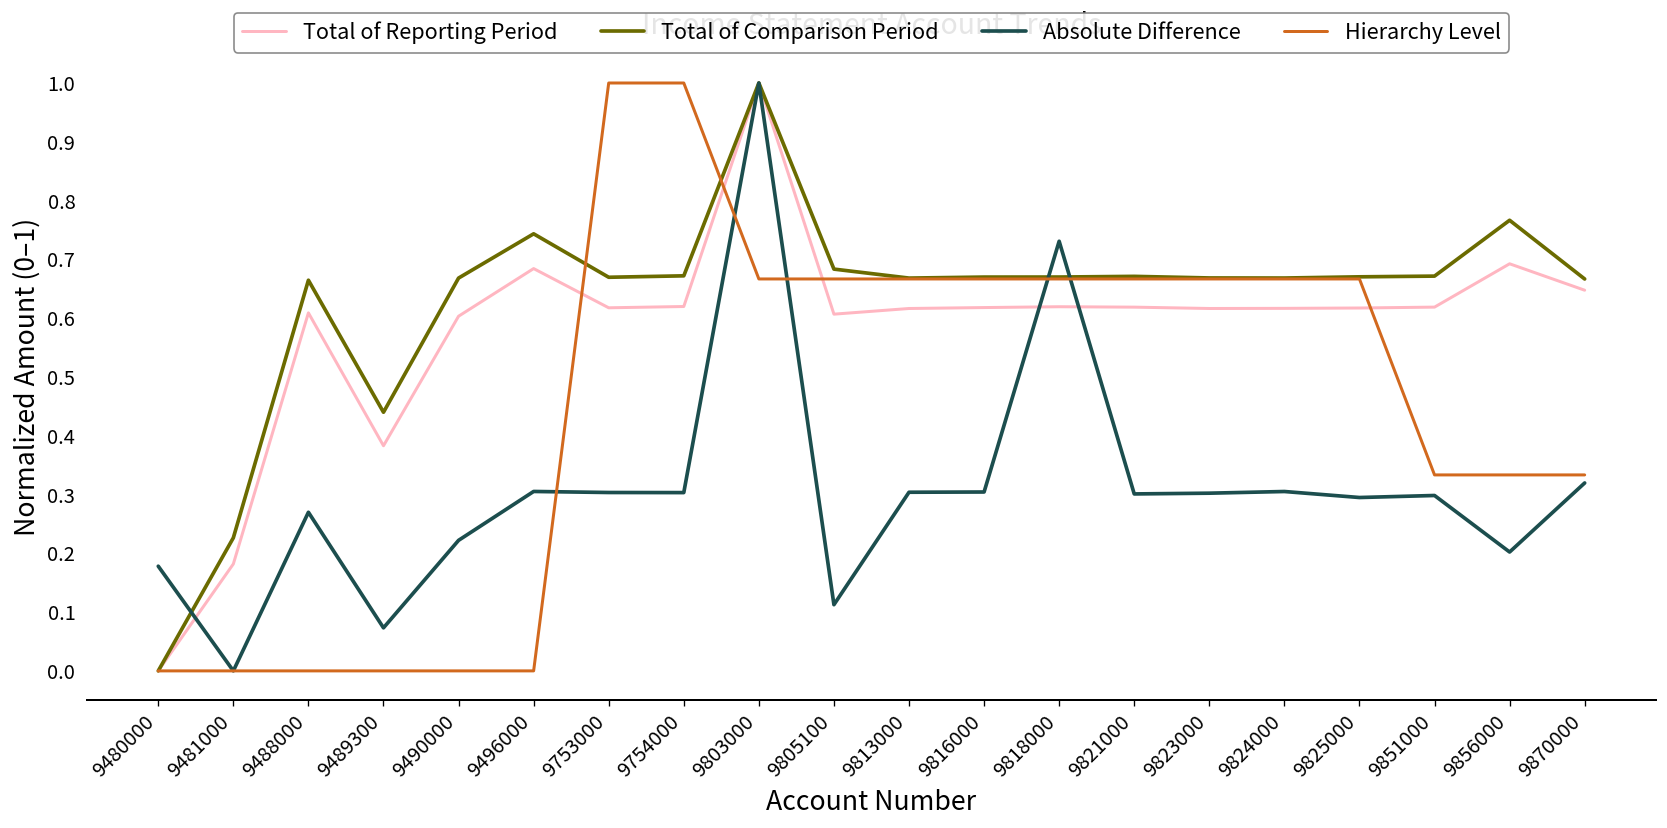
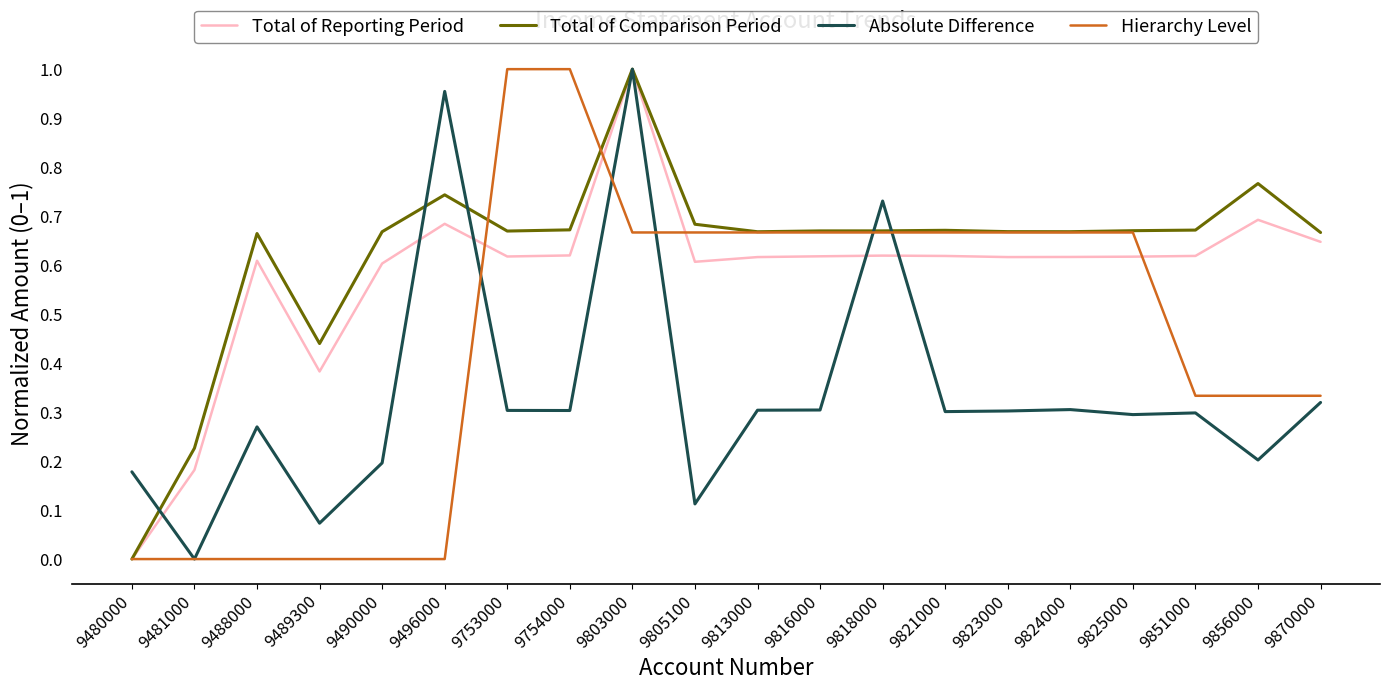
Absolute Difference, 9490000: 0.22 -> 0.20
Absolute Difference, 9496000: 0.31 -> 0.95
